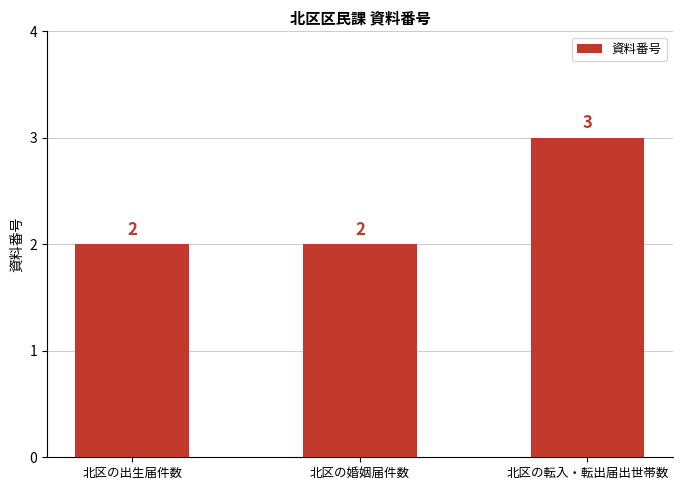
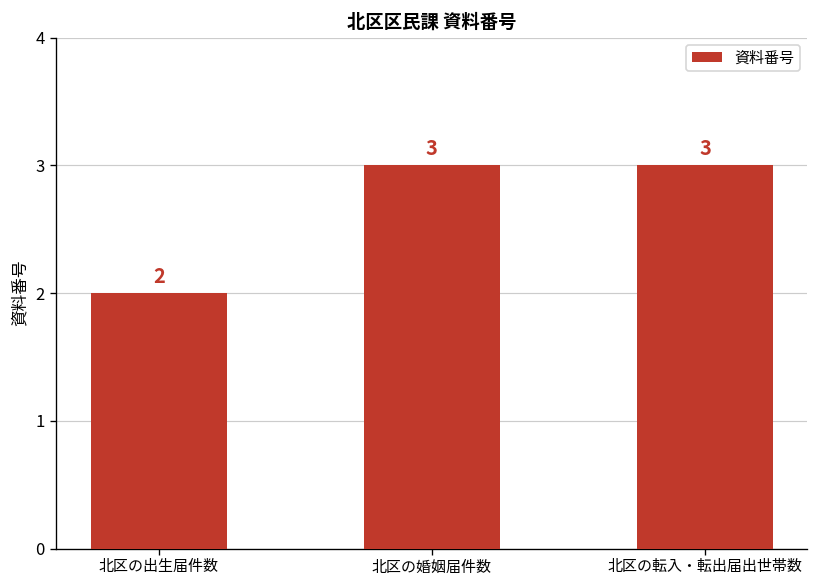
北区の婚姻届件数: 2 -> 3
